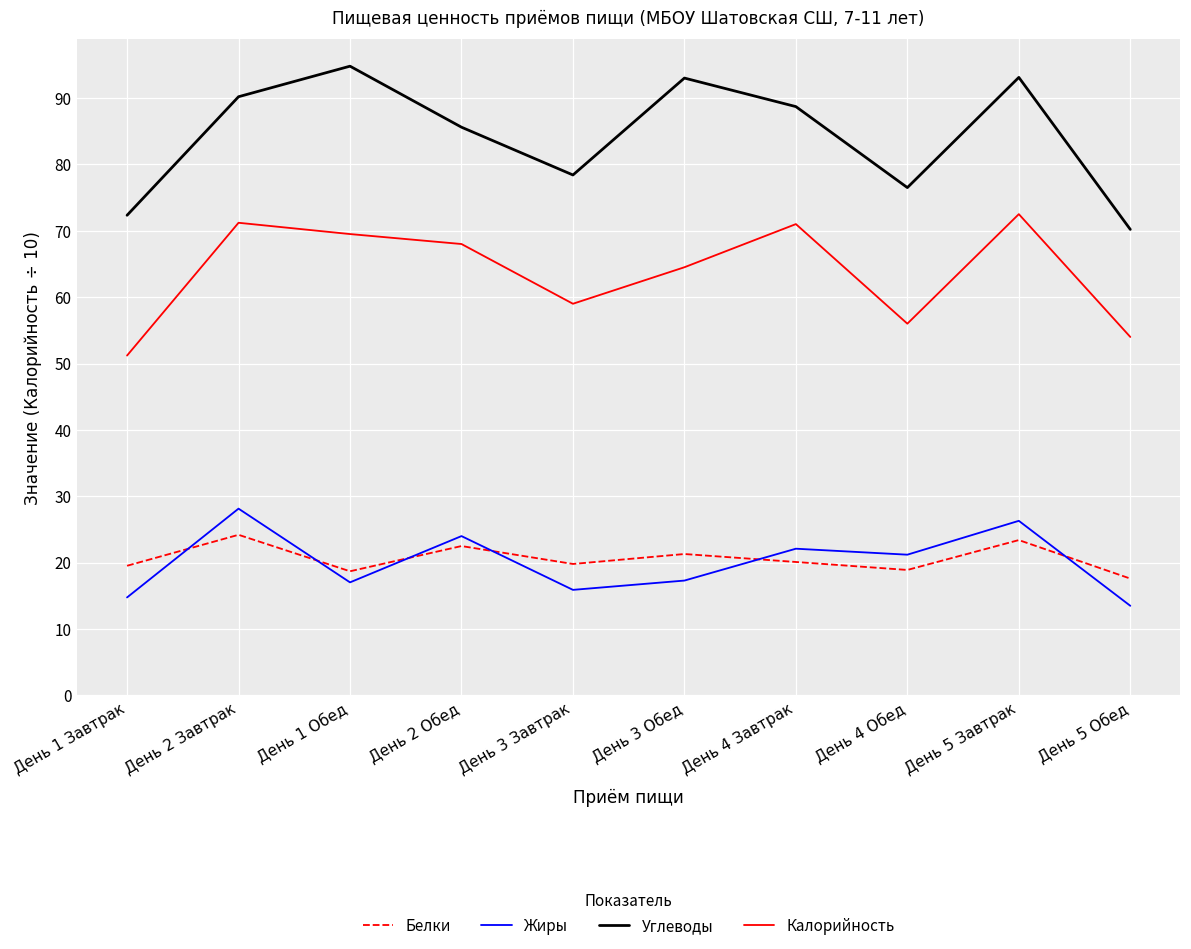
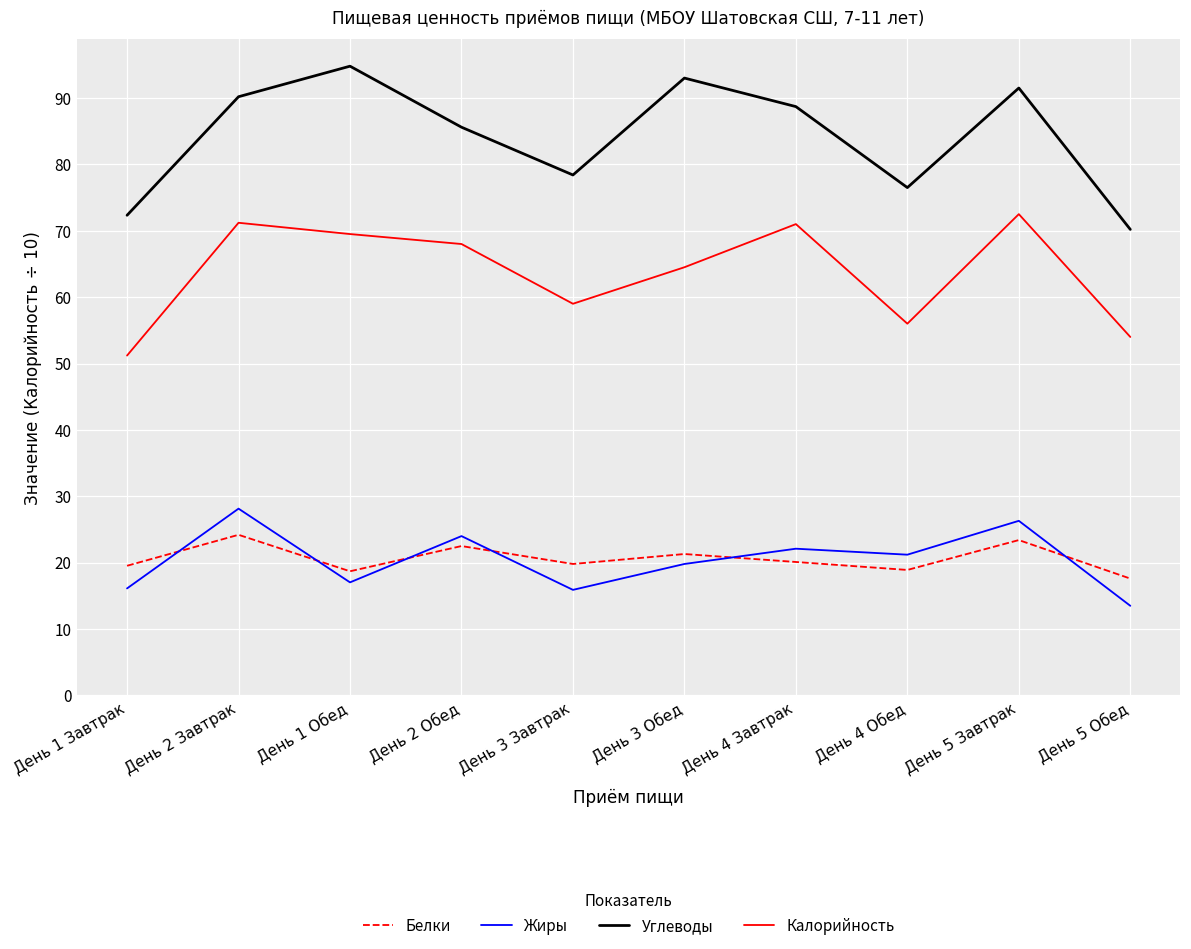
Жиры, День 1 Завтрак: 15 -> 16
Жиры, День 3 Обед: 17 -> 20
Углеводы, День 5 Завтрак: 93 -> 92
